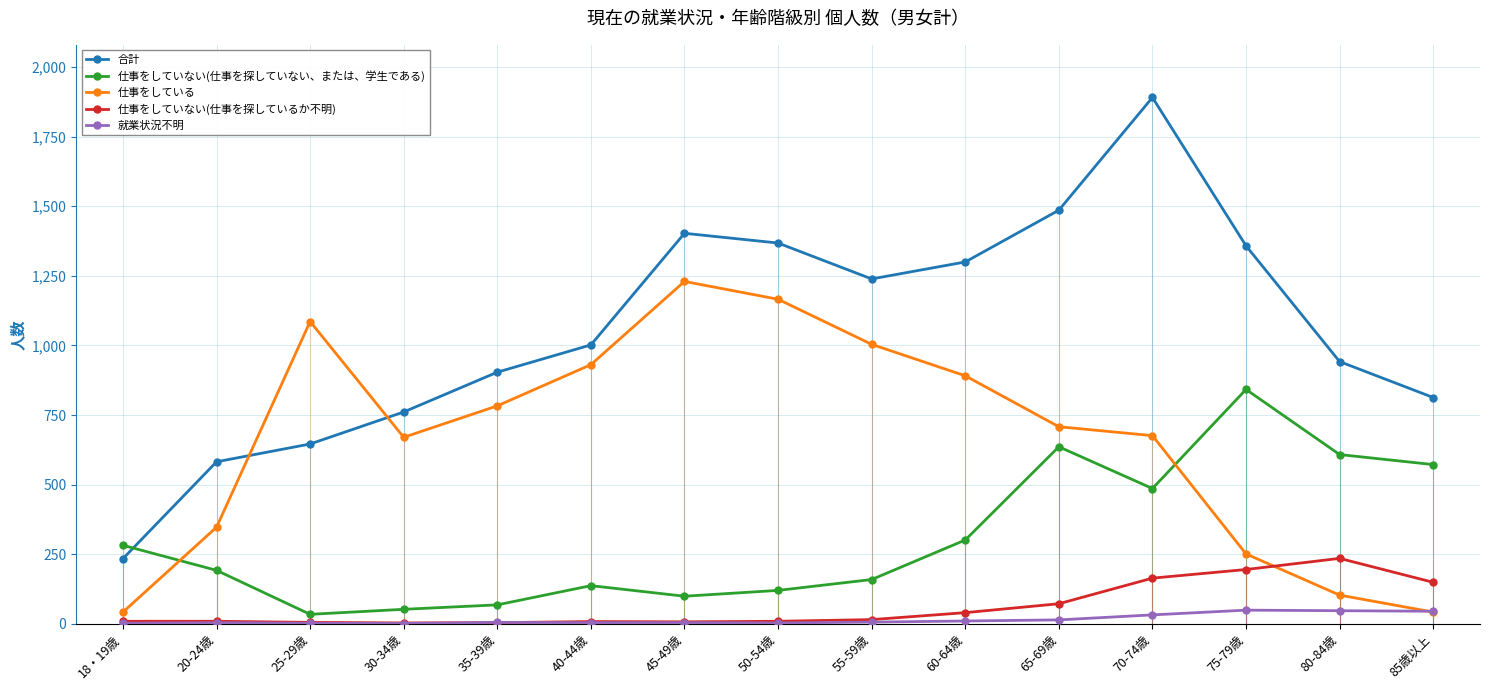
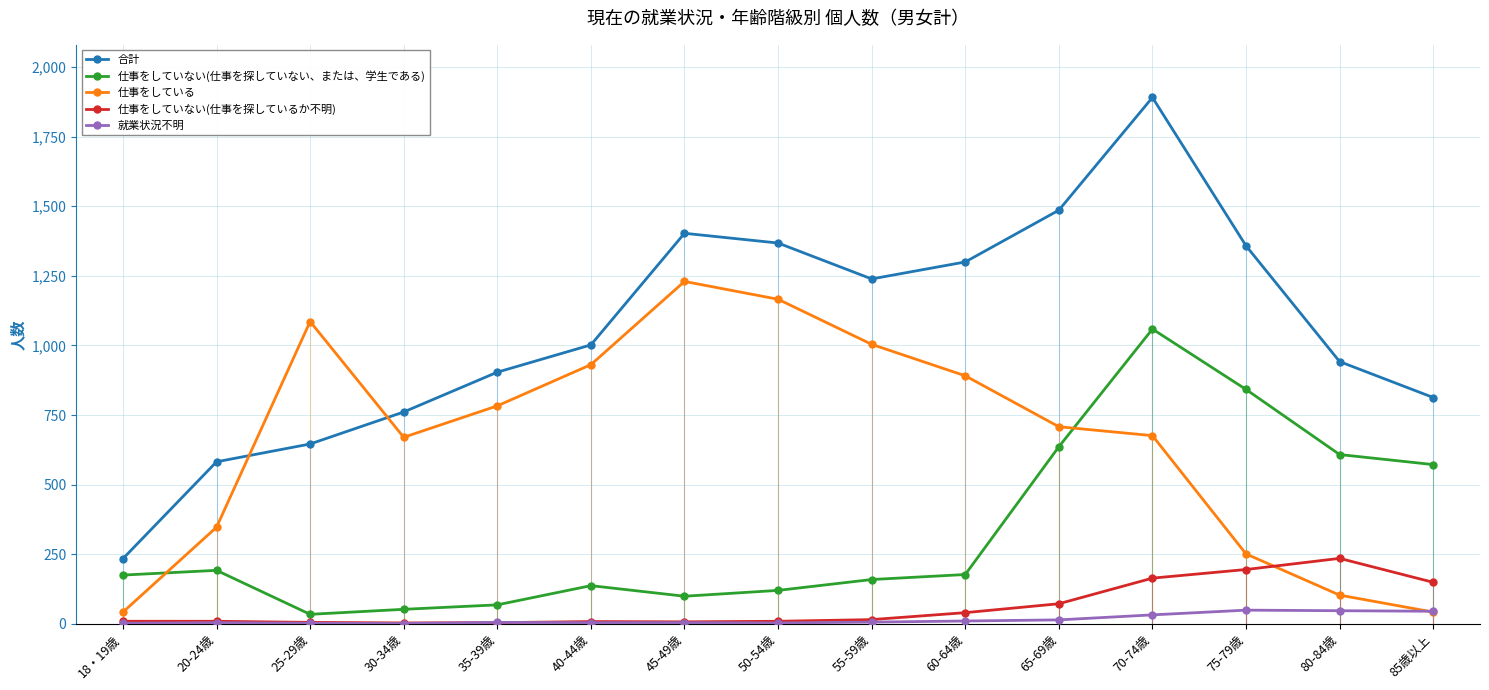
仕事をしていない(仕事を探していない、または、学生である), 18・19歳: 280 -> 180
仕事をしていない(仕事を探していない、または、学生である), 60-64歳: 300 -> 180
仕事をしていない(仕事を探していない、または、学生である), 70-74歳: 490 -> 1,060
